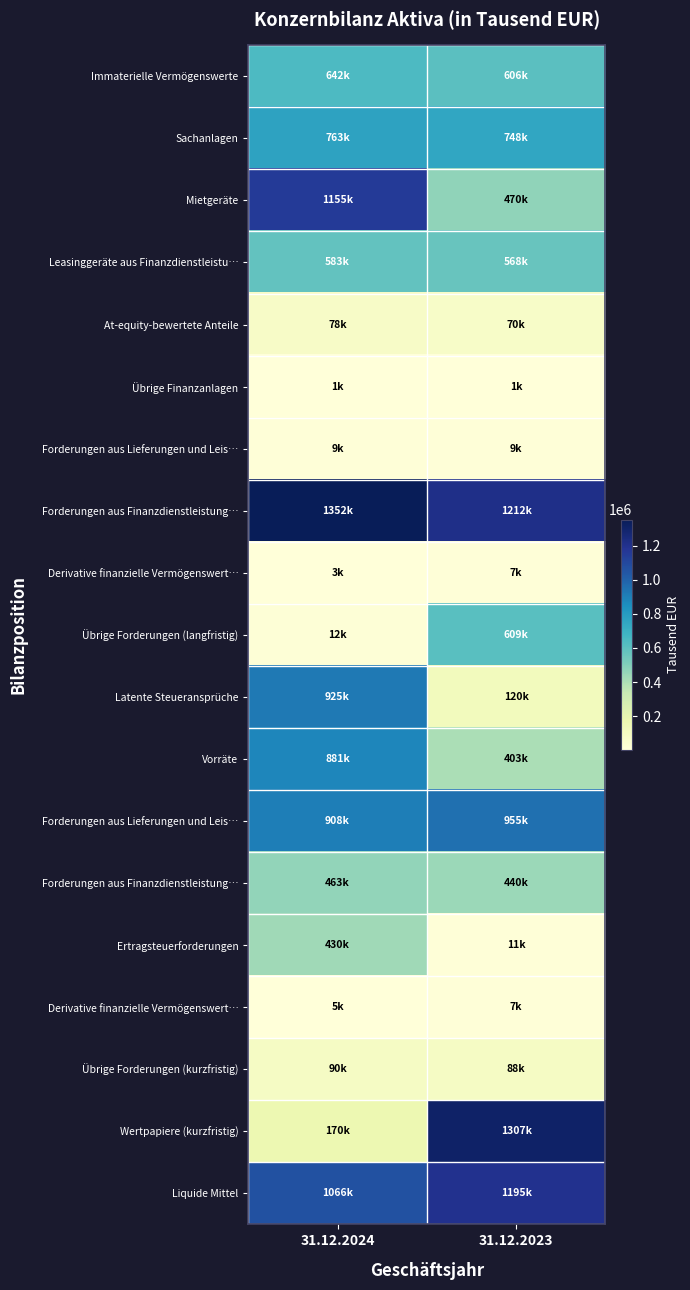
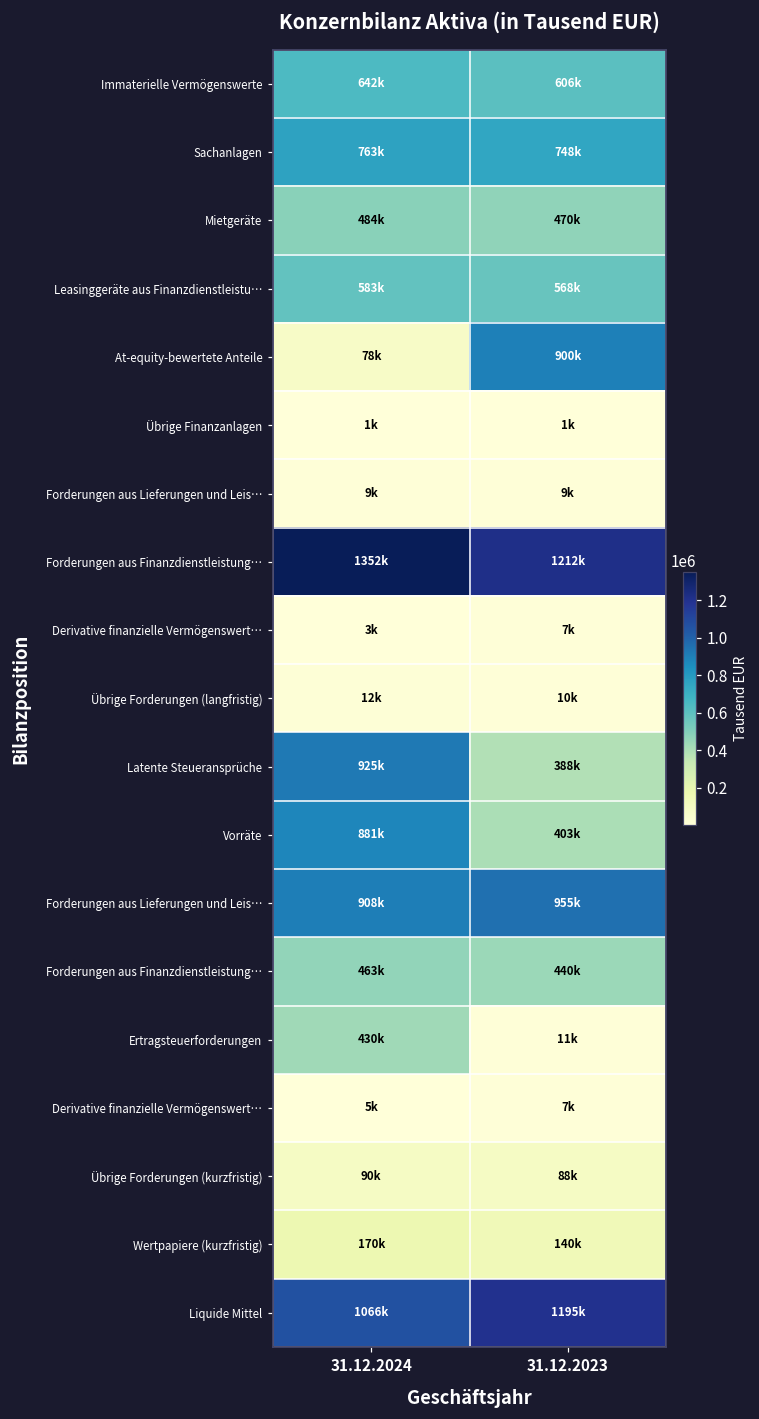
Mietgeräte, 31.12.2024: 1155k -> 484k
At-equity-bewertete Anteile, 31.12.2023: 70k -> 900k
Übrige Forderungen (langfristig), 31.12.2023: 609k -> 10k
Latente Steueransprüche, 31.12.2023: 120k -> 388k
Wertpapiere (kurzfristig), 31.12.2023: 1307k -> 140k
